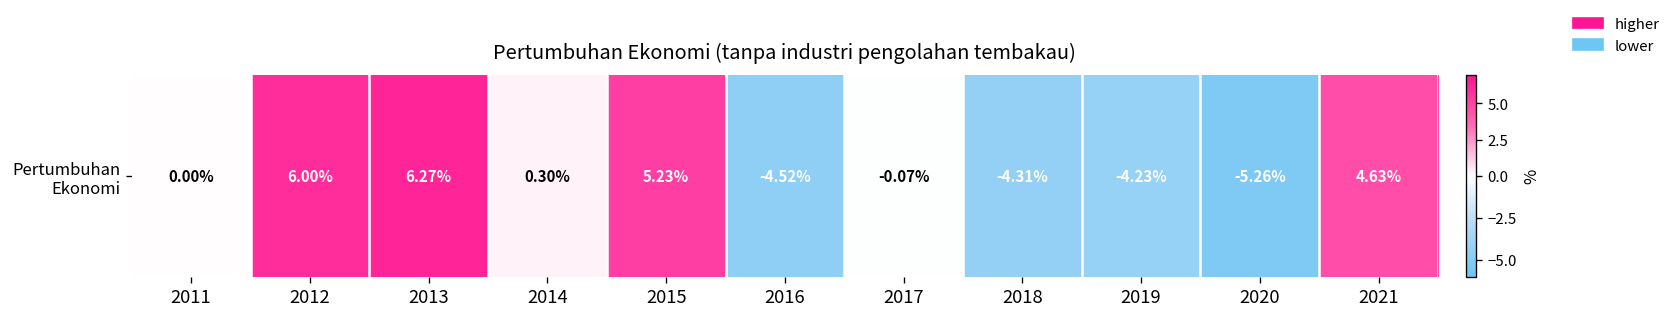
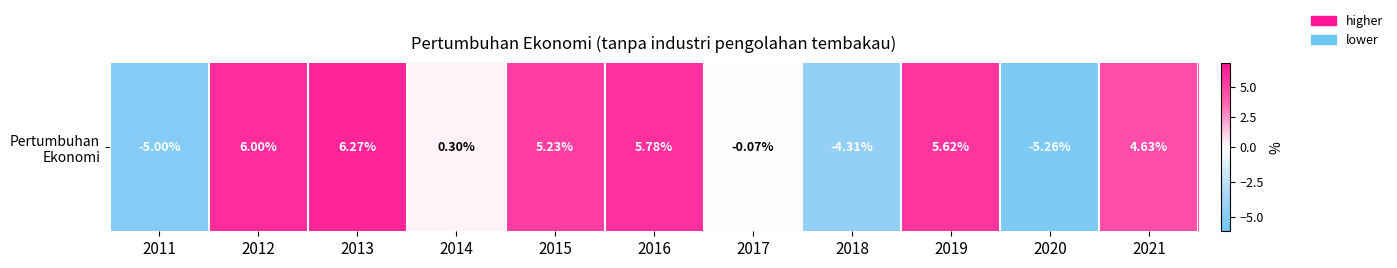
Pertumbuhan Ekonomi, 2011: 0.00% -> -5.00%
Pertumbuhan Ekonomi, 2016: -4.52% -> 5.78%
Pertumbuhan Ekonomi, 2019: -4.23% -> 5.62%
